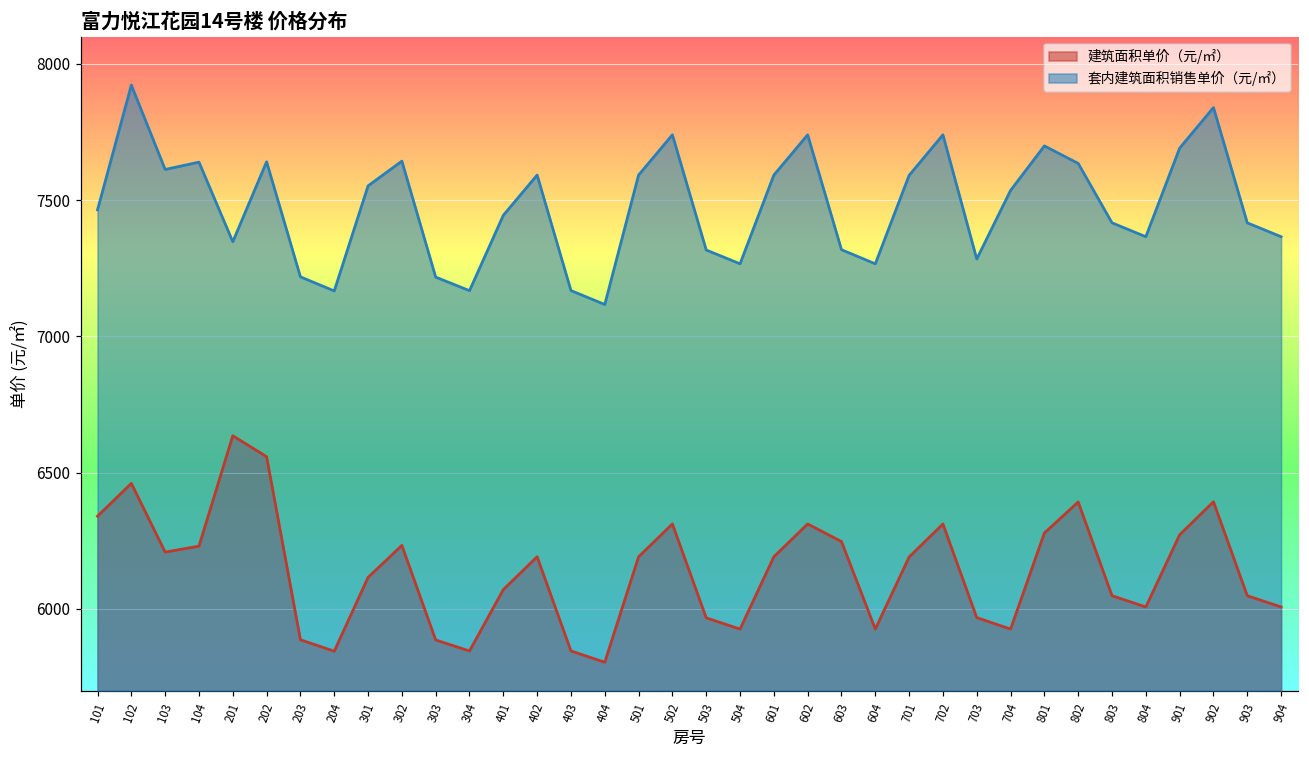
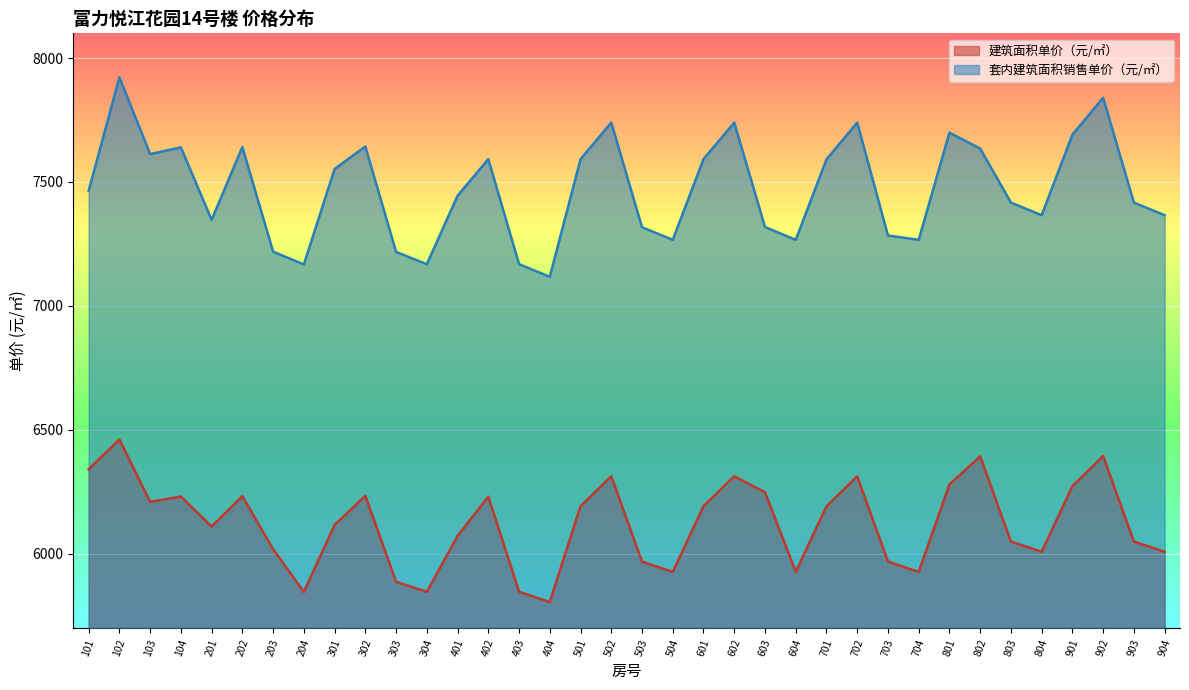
建筑面积单价（元/㎡）, 201: 6640 -> 6110
建筑面积单价（元/㎡）, 202: 6560 -> 6230
建筑面积单价（元/㎡）, 203: 5890 -> 6020
建筑面积单价（元/㎡）, 402: 6190 -> 6230
套内建筑面积销售单价（元/㎡）, 704: 7540 -> 7270
